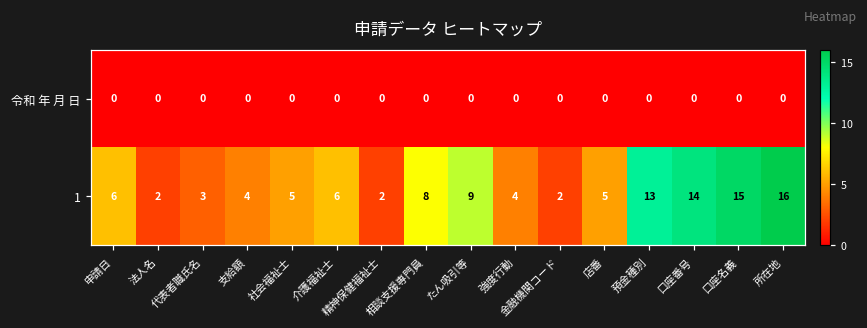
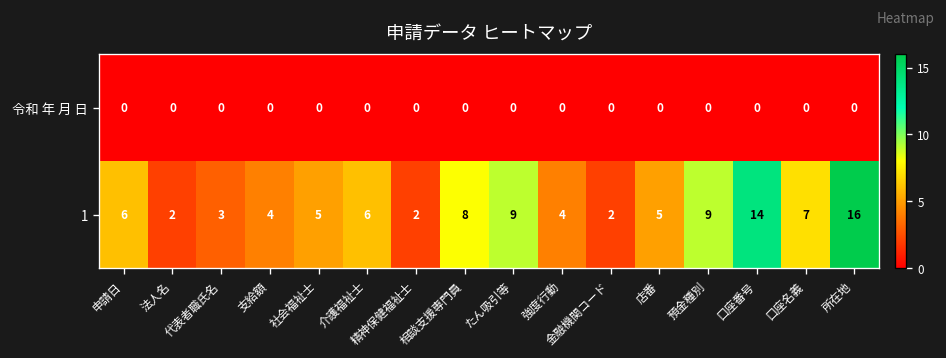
1, 預金種別: 13 -> 9
1, 口座名義: 15 -> 7
